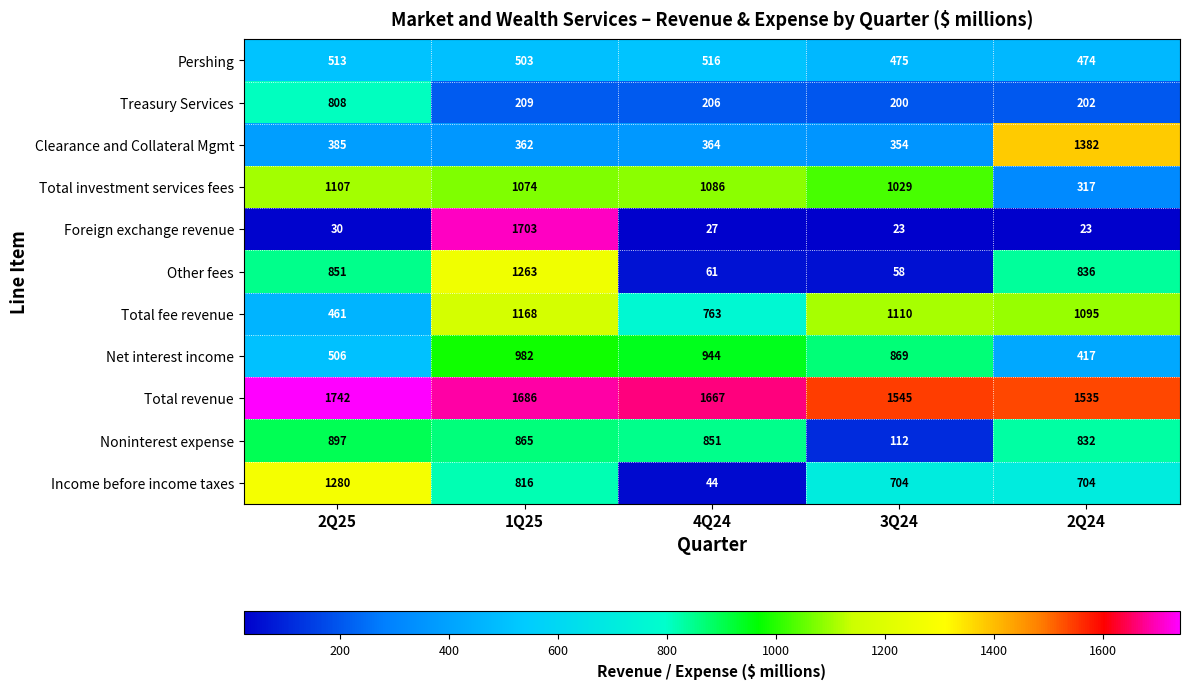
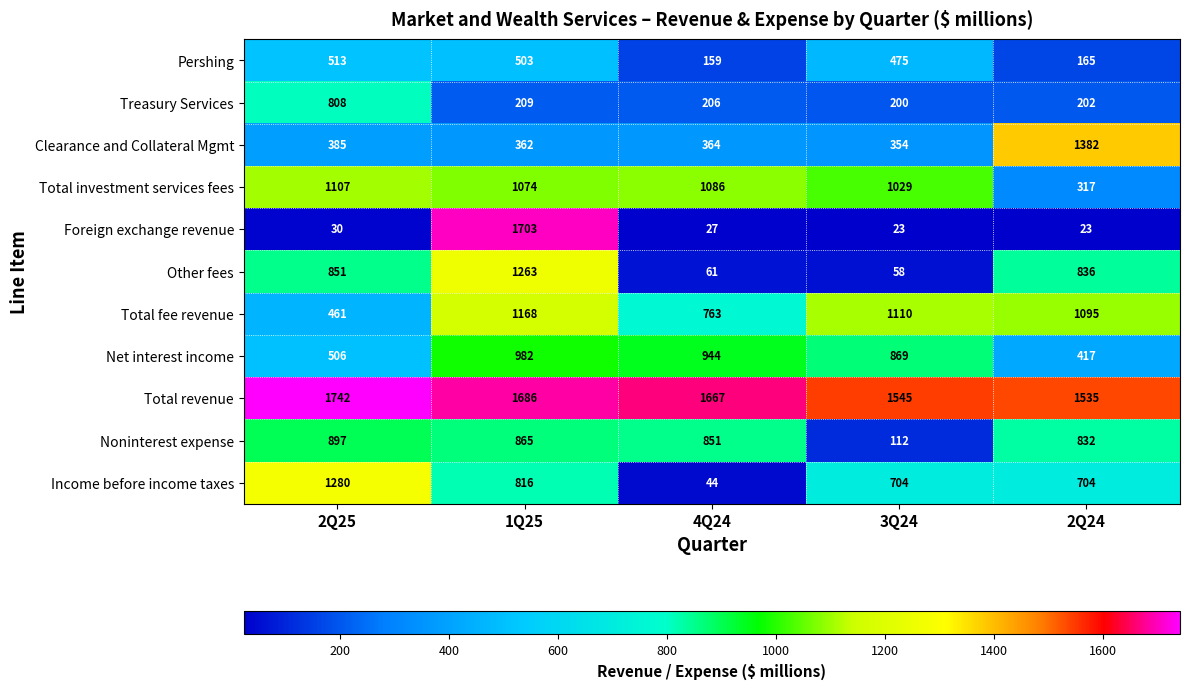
Pershing, 4Q24: 516 -> 159
Pershing, 2Q24: 474 -> 165
